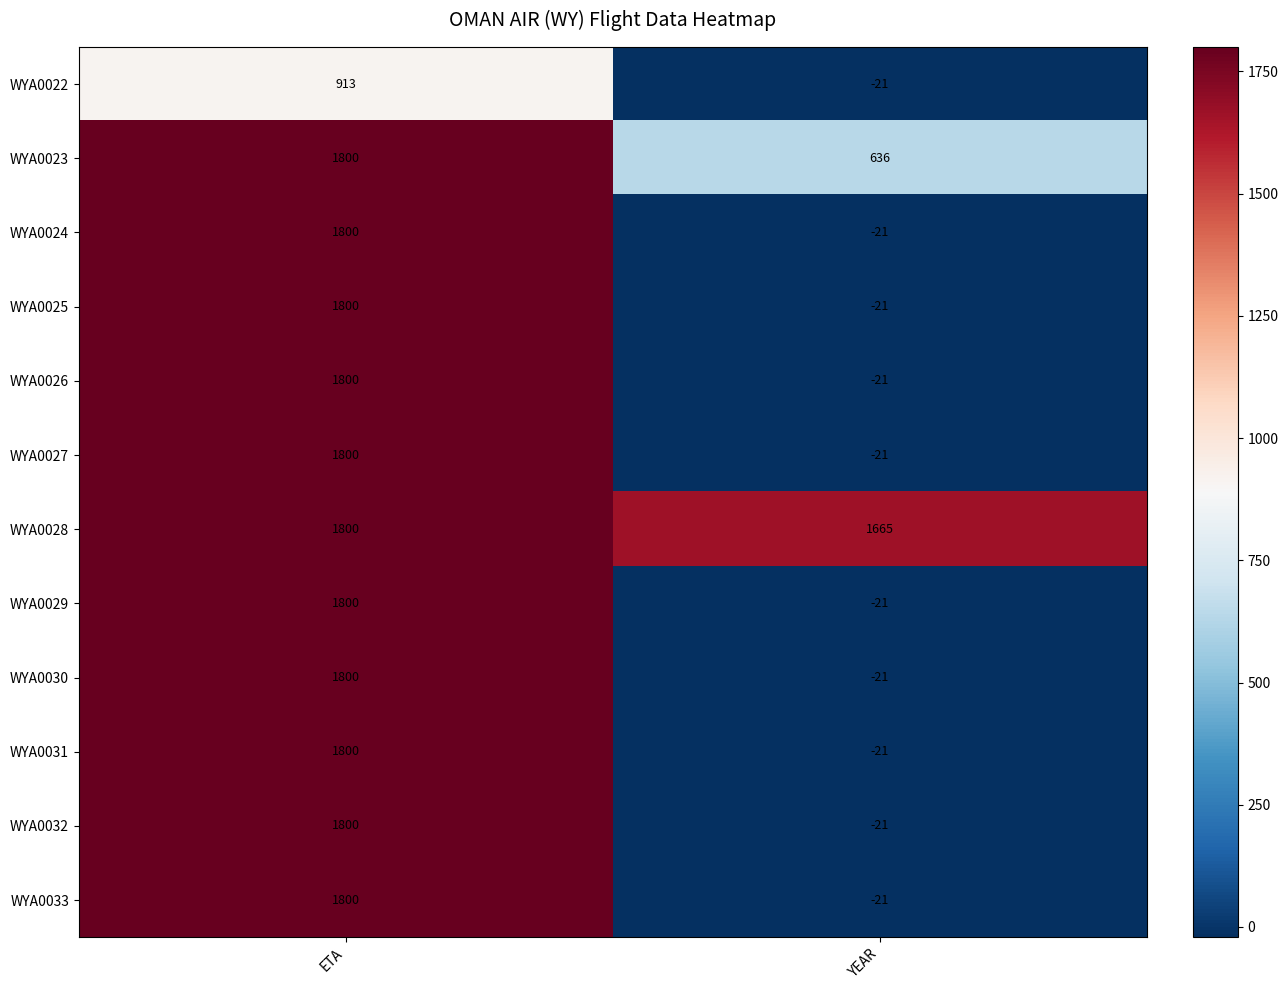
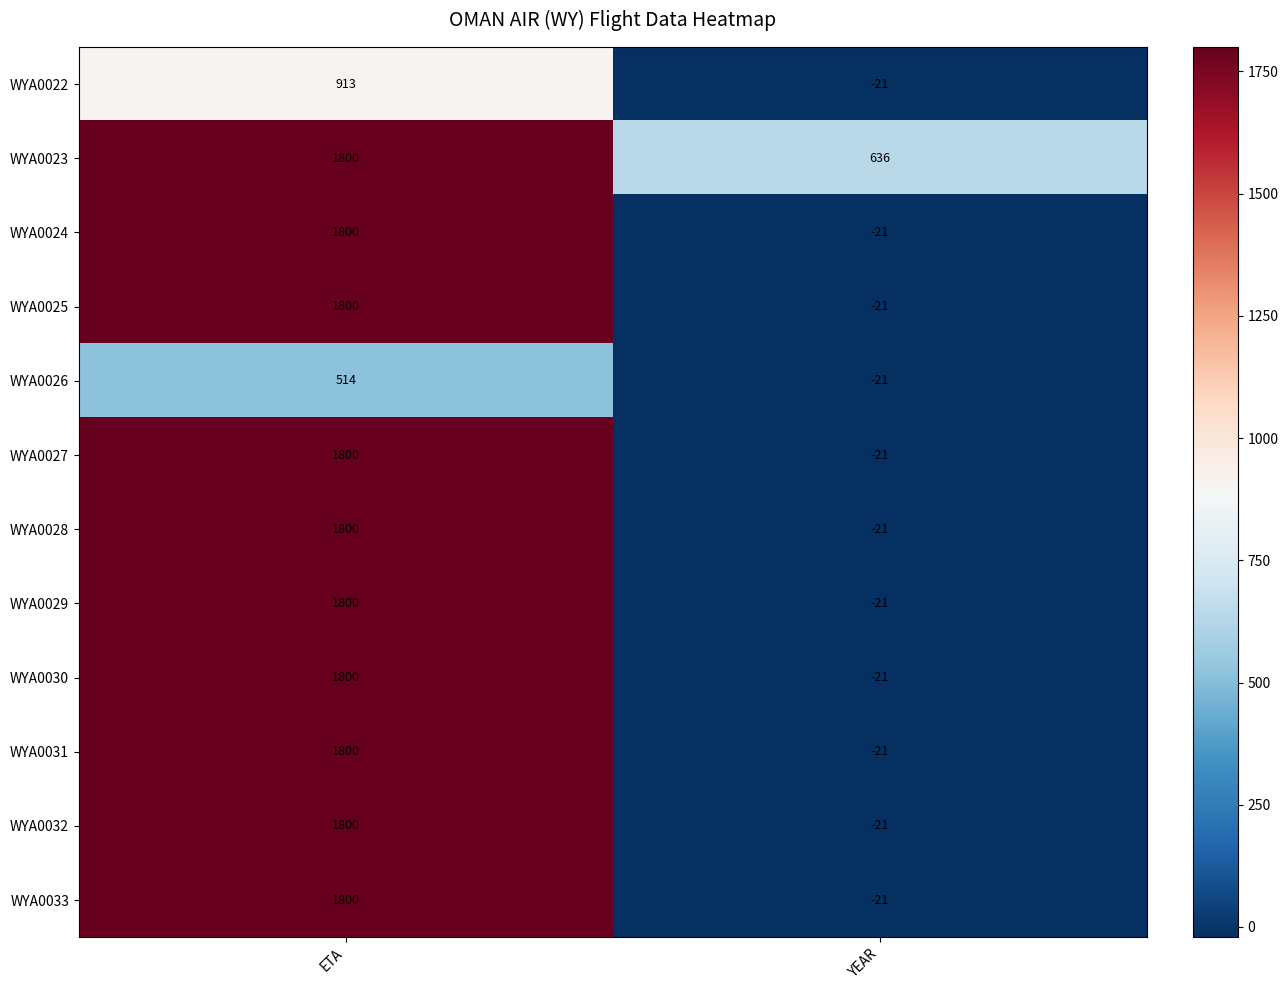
WYA0026, ETA: 1800 -> 514
WYA0028, YEAR: 1665 -> -21
